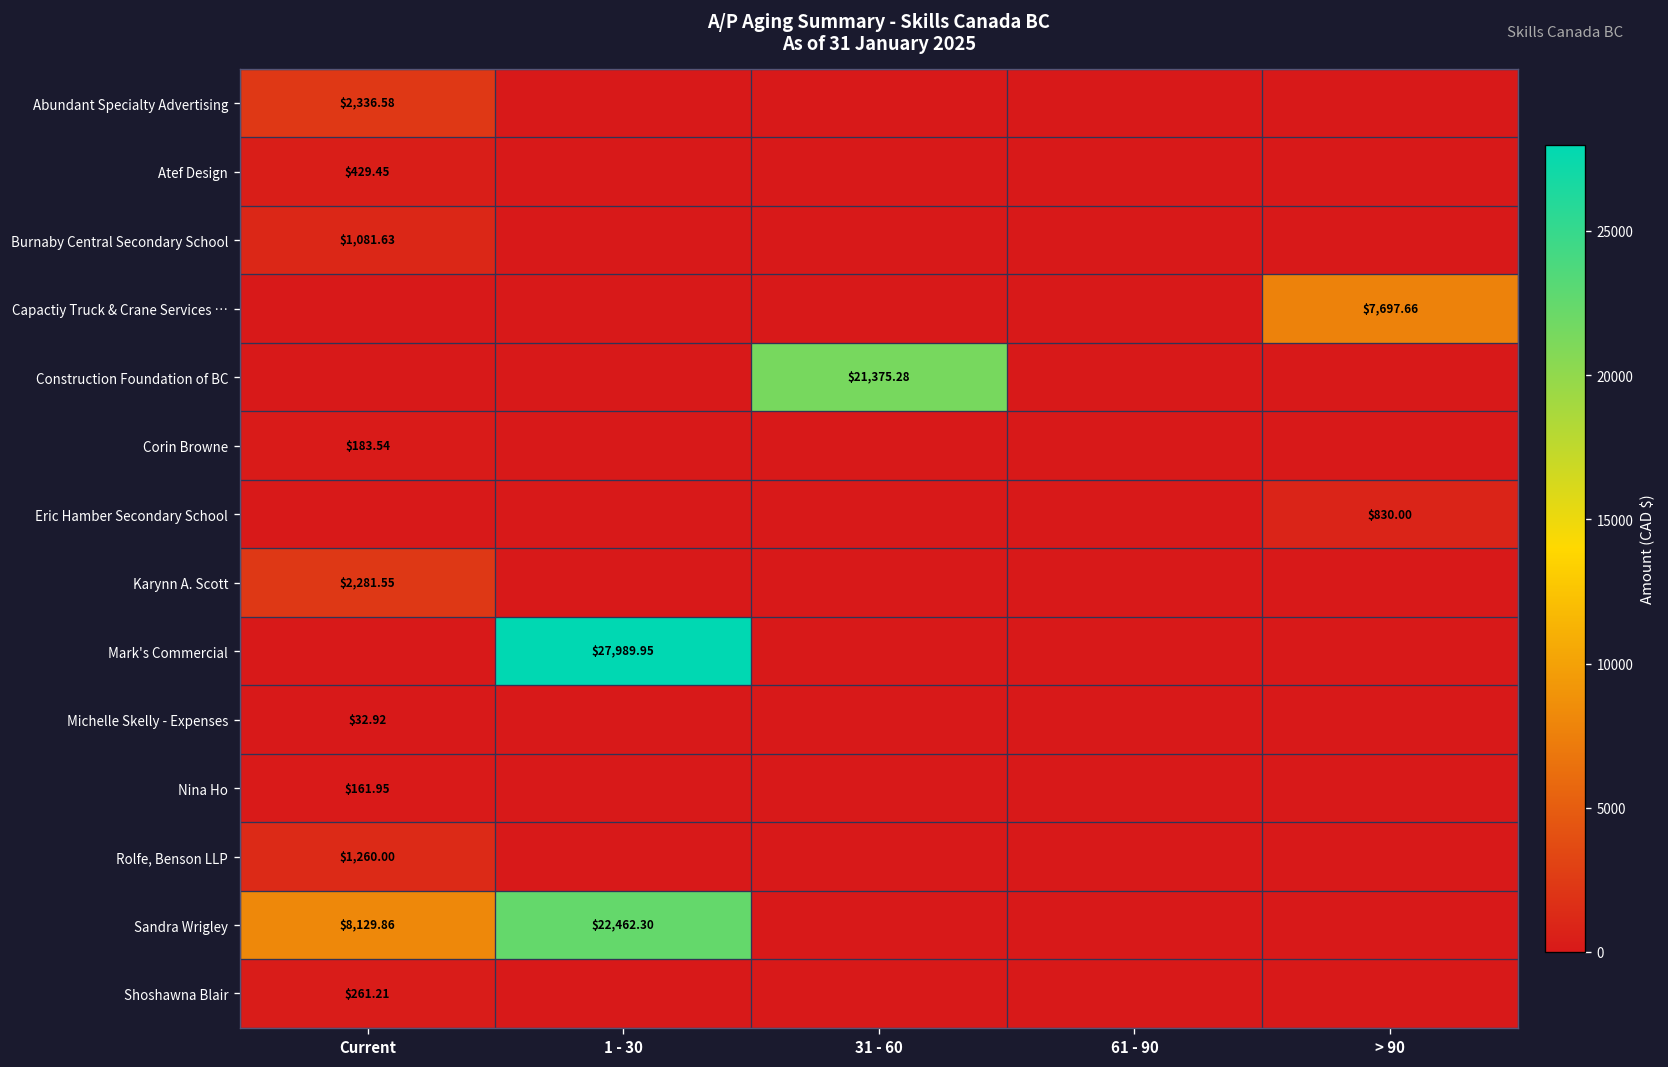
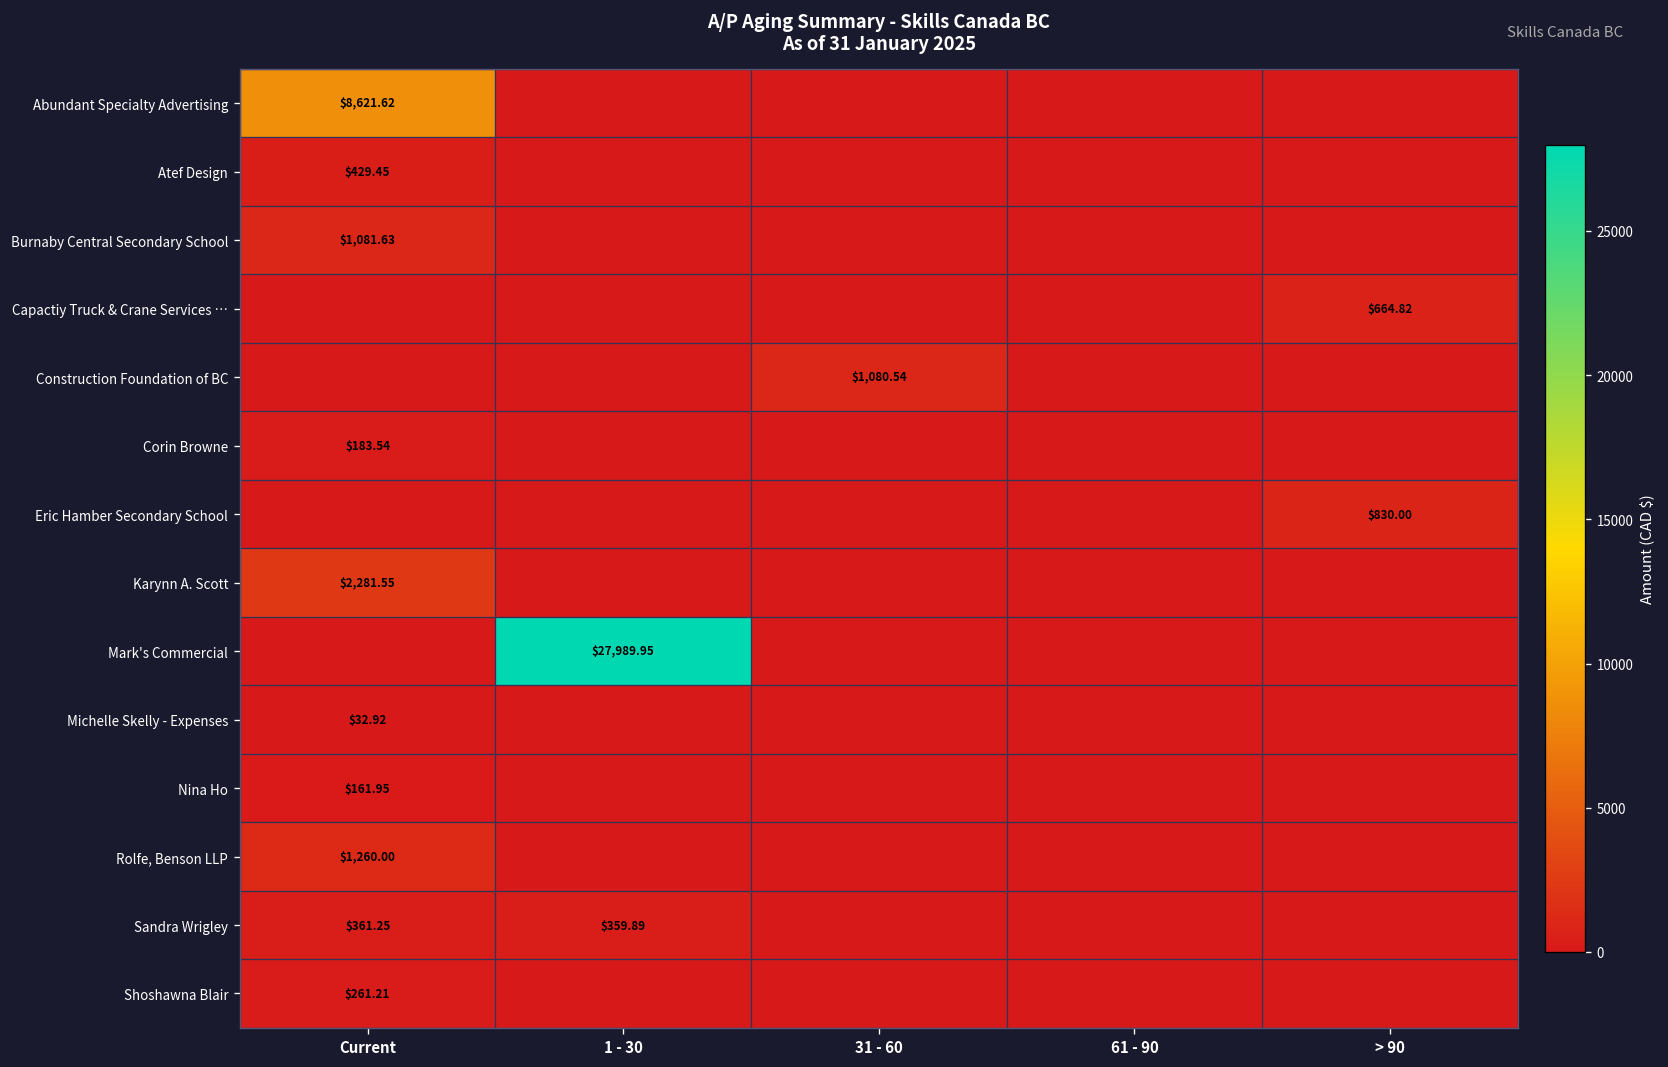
Abundant Specialty Advertising, Current: $2,336.58 -> $8,621.62
Capactiy Truck & Crane Services …, > 90: $7,697.66 -> $664.82
Construction Foundation of BC, 31 - 60: $21,375.28 -> $1,080.54
Sandra Wrigley, Current: $8,129.86 -> $361.25
Sandra Wrigley, 1 - 30: $22,462.30 -> $359.89
